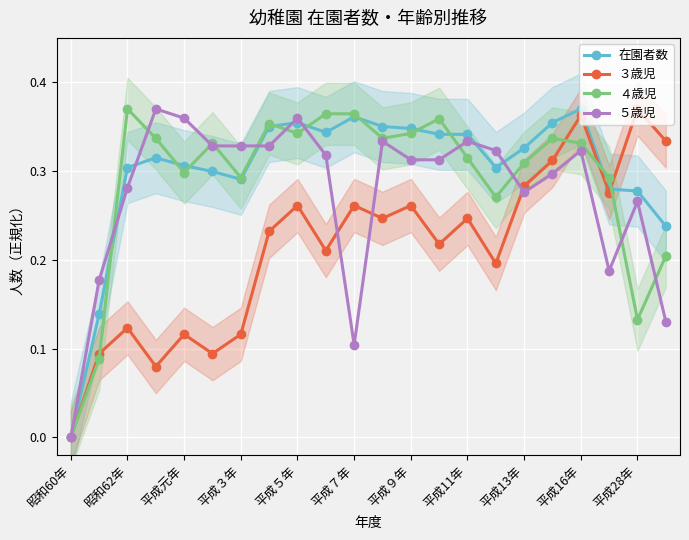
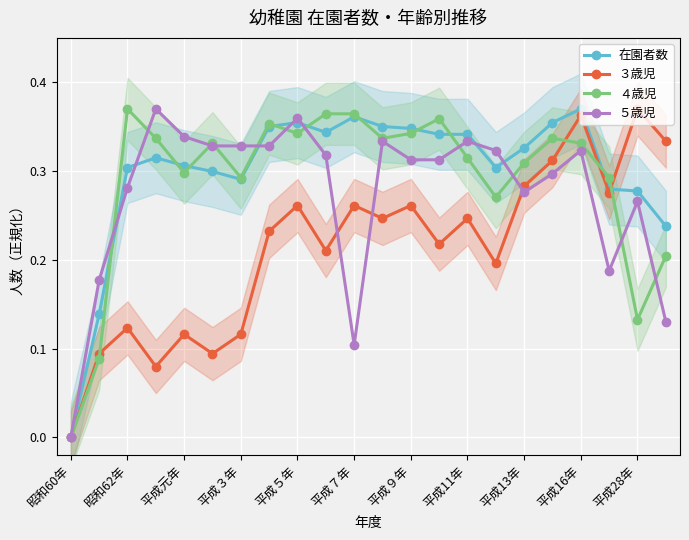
５歳児, 平成元年: 0.36 -> 0.34
